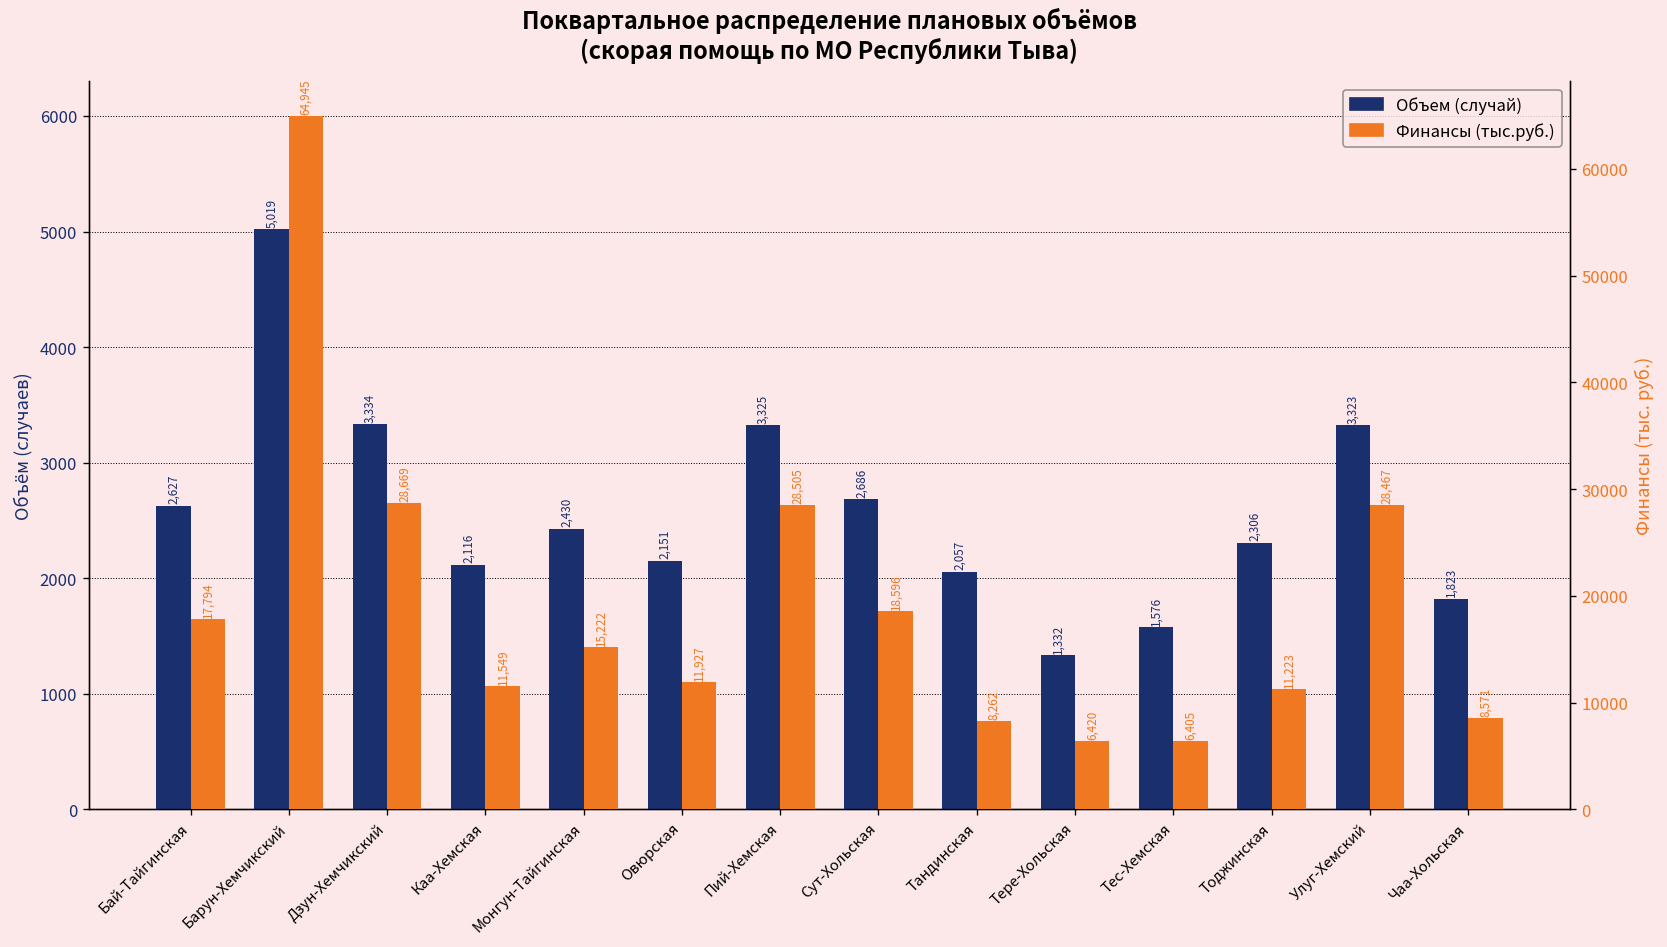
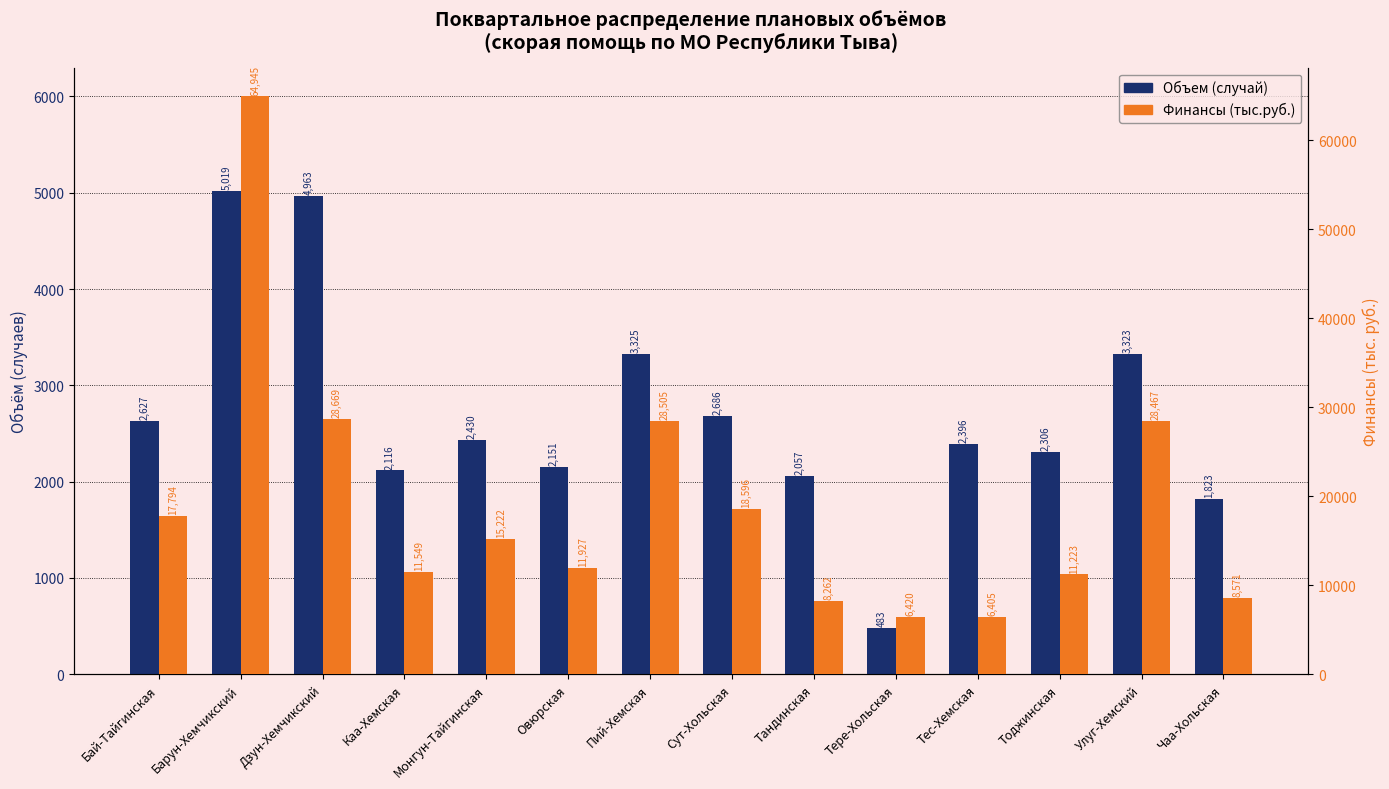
Объем (случай), Дзун-Хемчикский: 3,334 -> 4,963
Объем (случай), Тере-Хольская: 1,332 -> 483
Объем (случай), Тес-Хемская: 1,576 -> 2,396
